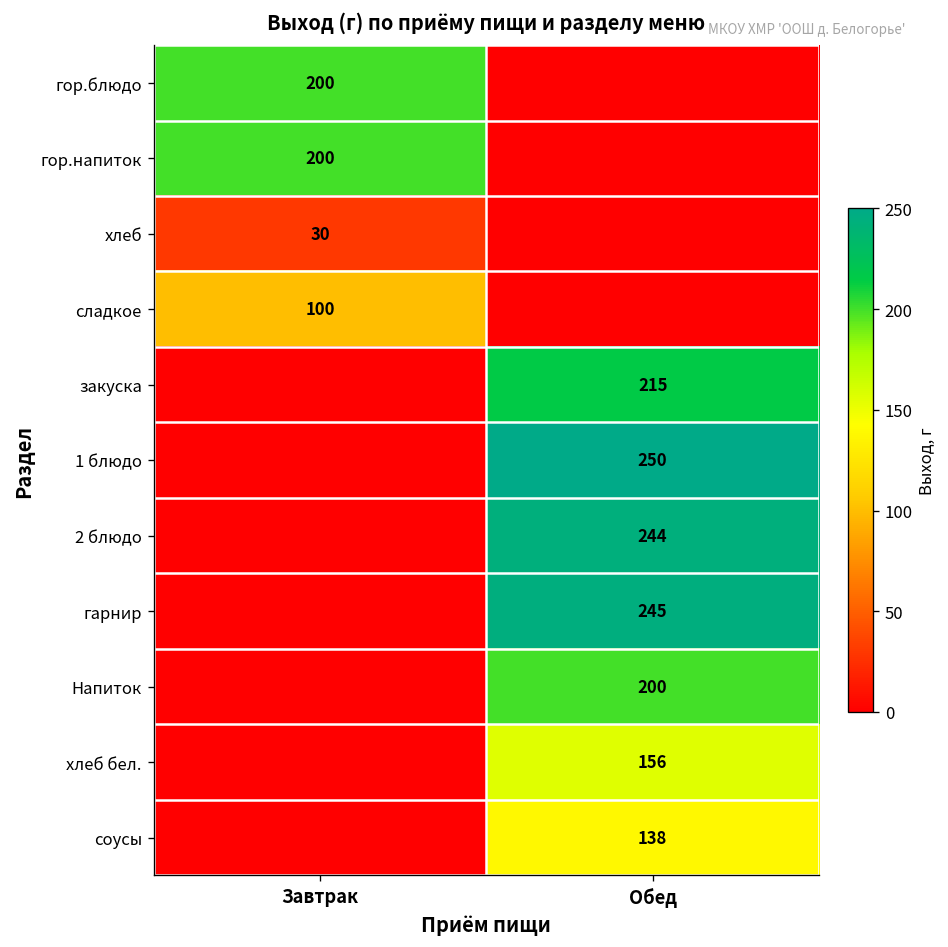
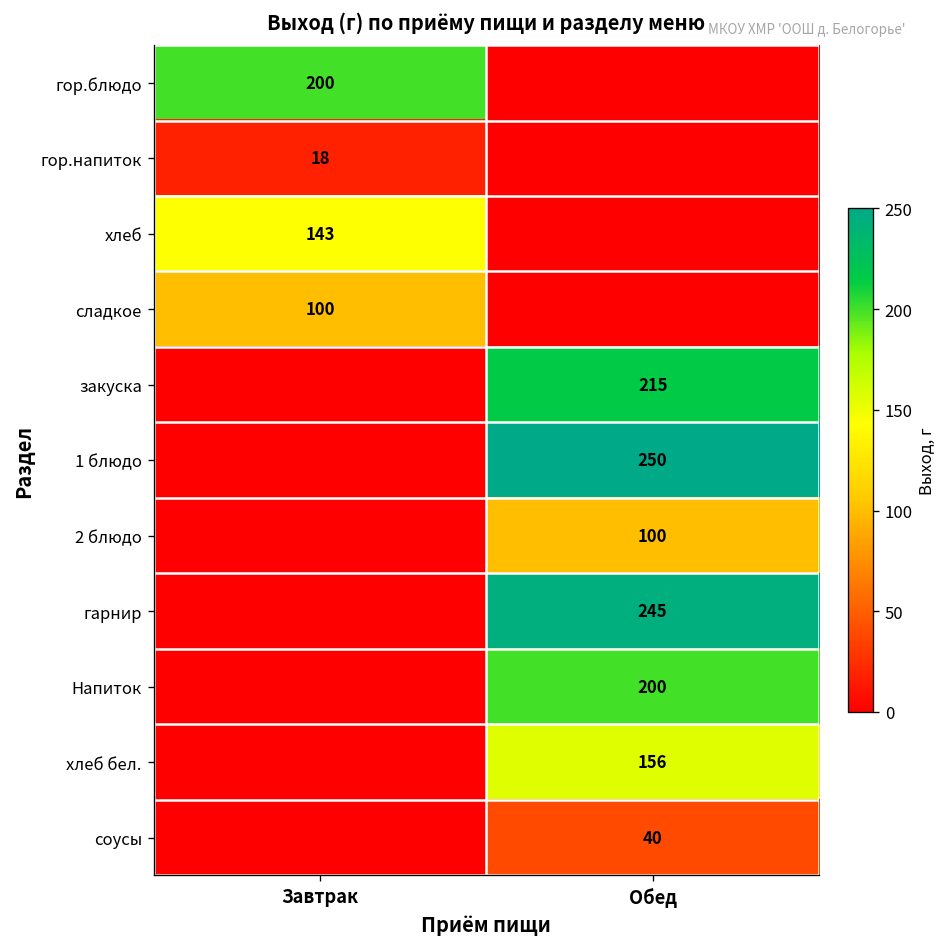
гор.напиток, Завтрак: 200 -> 18
хлеб, Завтрак: 30 -> 143
2 блюдо, Обед: 244 -> 100
соусы, Обед: 138 -> 40
